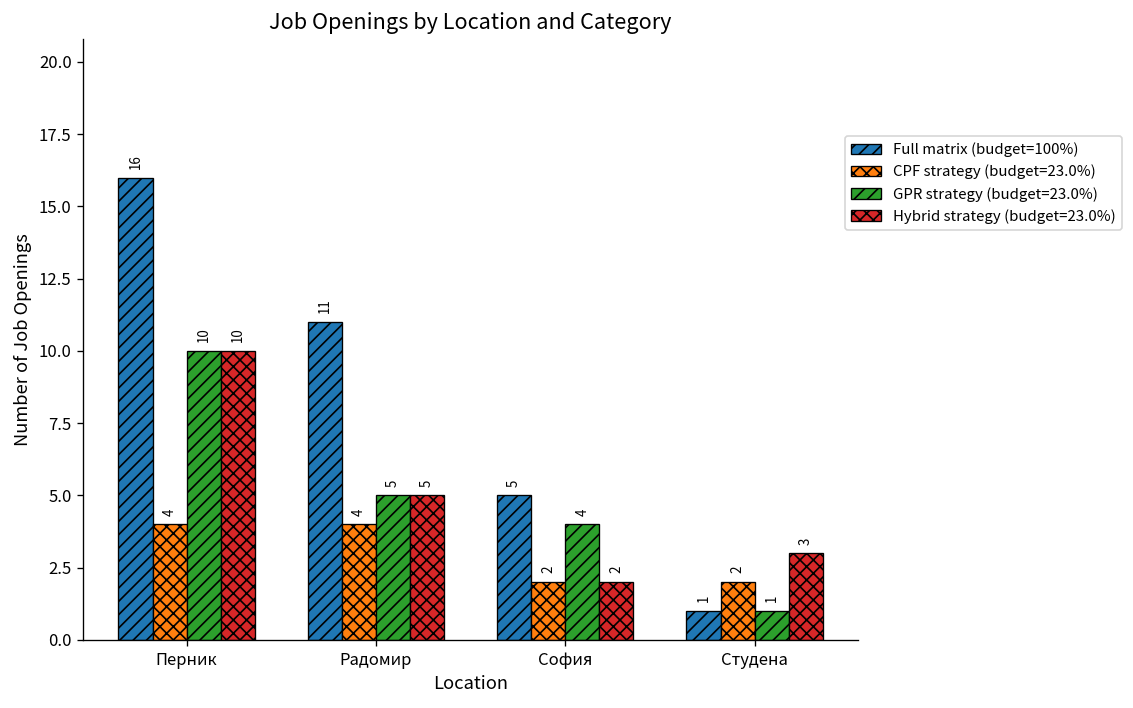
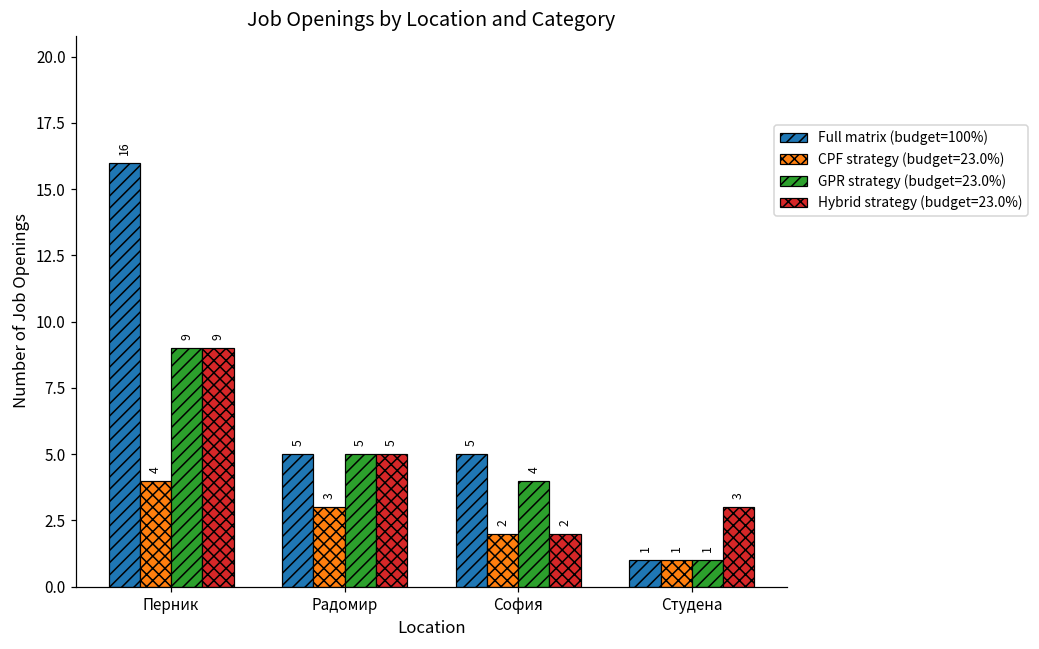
GPR strategy (budget=23.0%), Перник: 10 -> 9
Hybrid strategy (budget=23.0%), Перник: 10 -> 9
Full matrix (budget=100%), Радомир: 11 -> 5
CPF strategy (budget=23.0%), Радомир: 4 -> 3
CPF strategy (budget=23.0%), Студена: 2 -> 1
